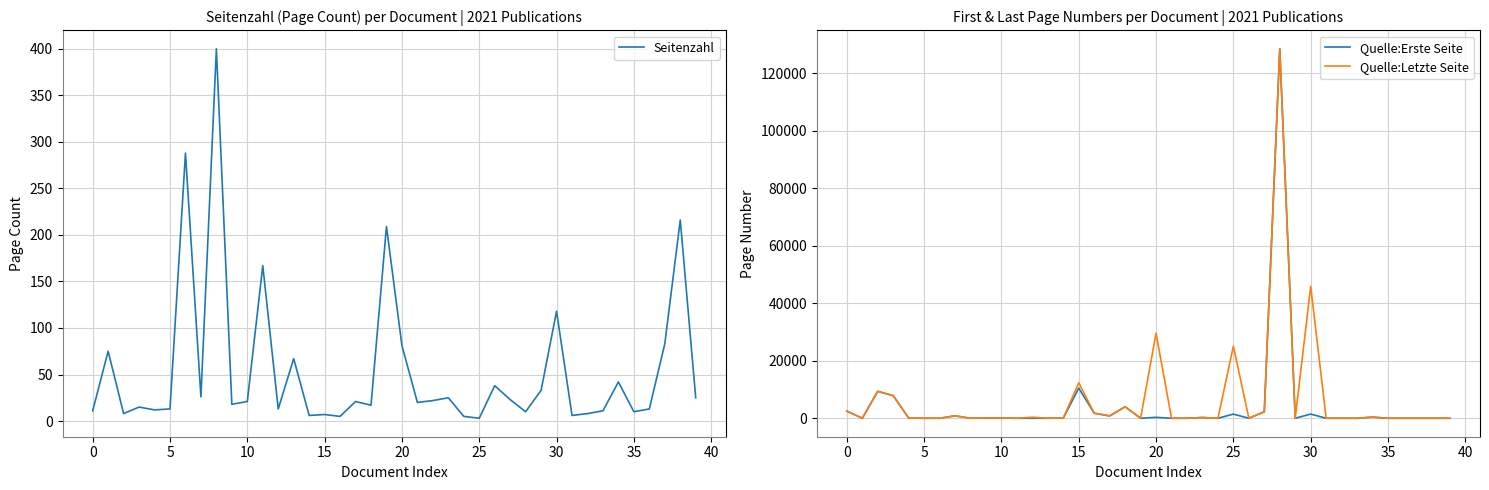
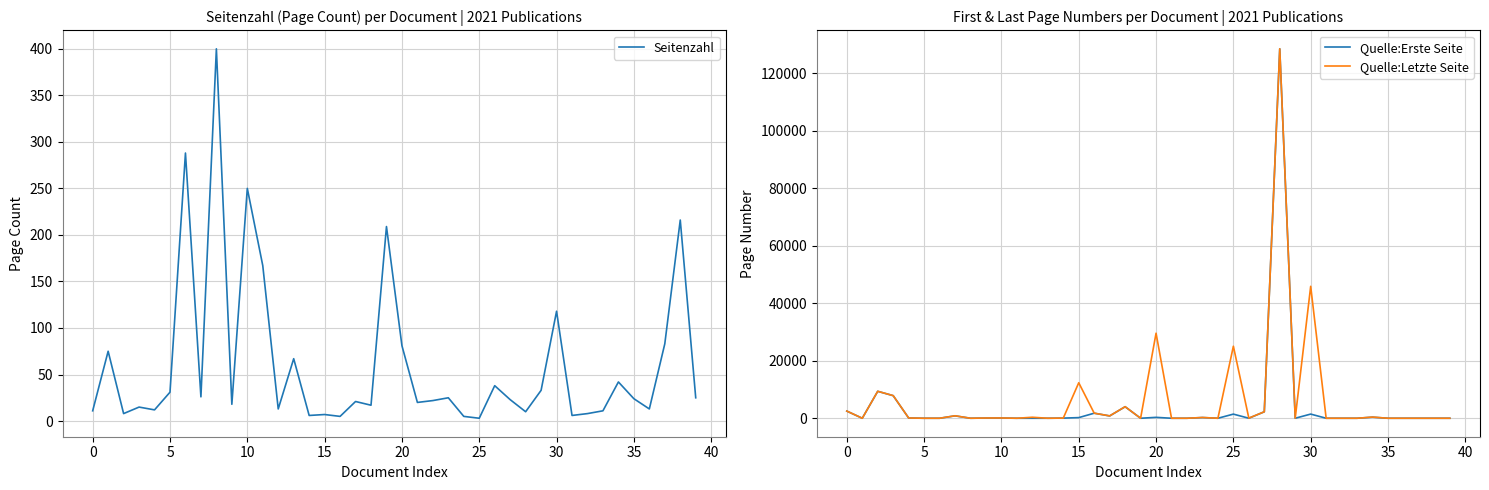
Seitenzahl (Page Count) per Document | 2021 Publications, 5: 10 -> 30
Seitenzahl (Page Count) per Document | 2021 Publications, 10: 20 -> 250
Seitenzahl (Page Count) per Document | 2021 Publications, 35: 10 -> 20
First & Last Page Numbers per Document | 2021 Publications, Quelle:Erste Seite, 15: 10000 -> 0
